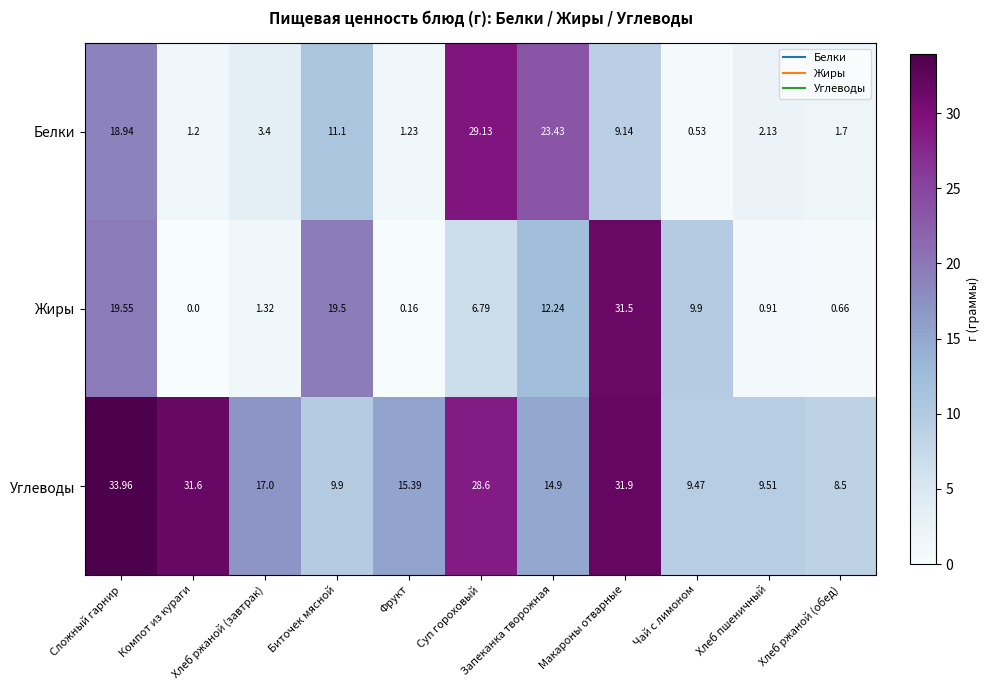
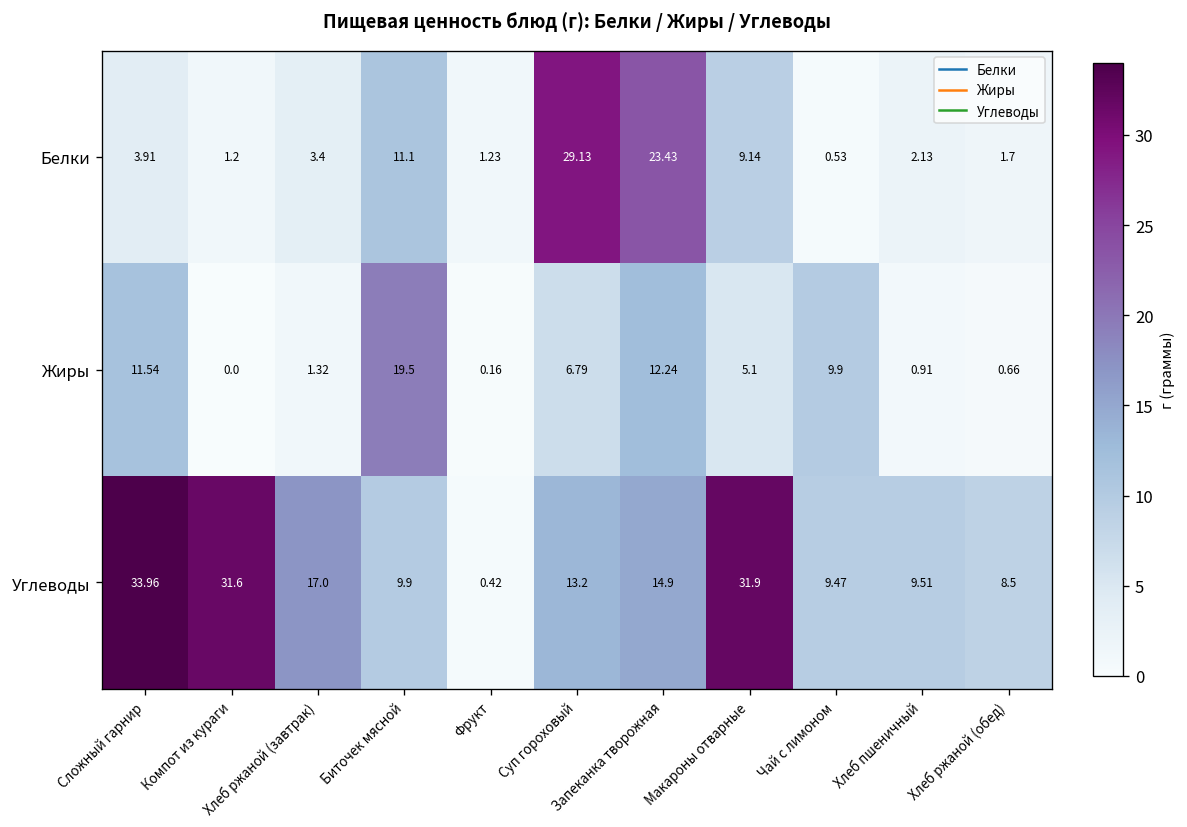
Белки, Сложный гарнир: 18.94 -> 3.91
Жиры, Сложный гарнир: 19.55 -> 11.54
Жиры, Макароны отварные: 31.5 -> 5.1
Углеводы, Фрукт: 15.39 -> 0.42
Углеводы, Суп гороховый: 28.6 -> 13.2
